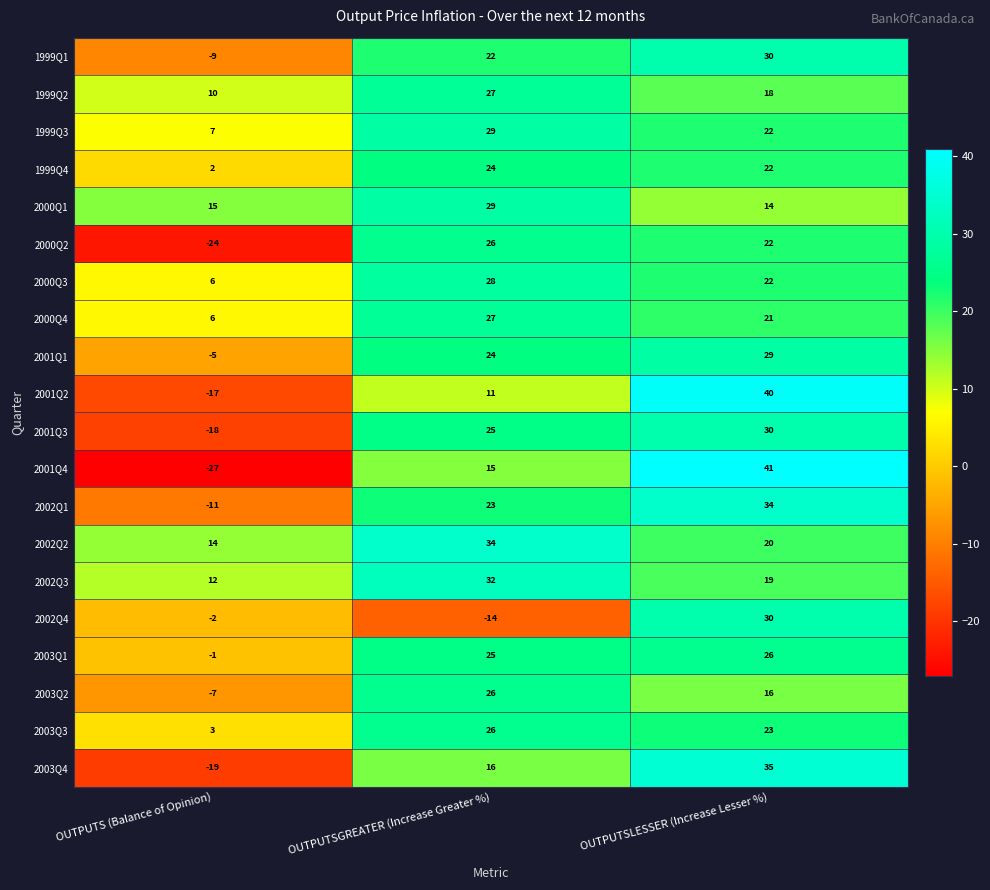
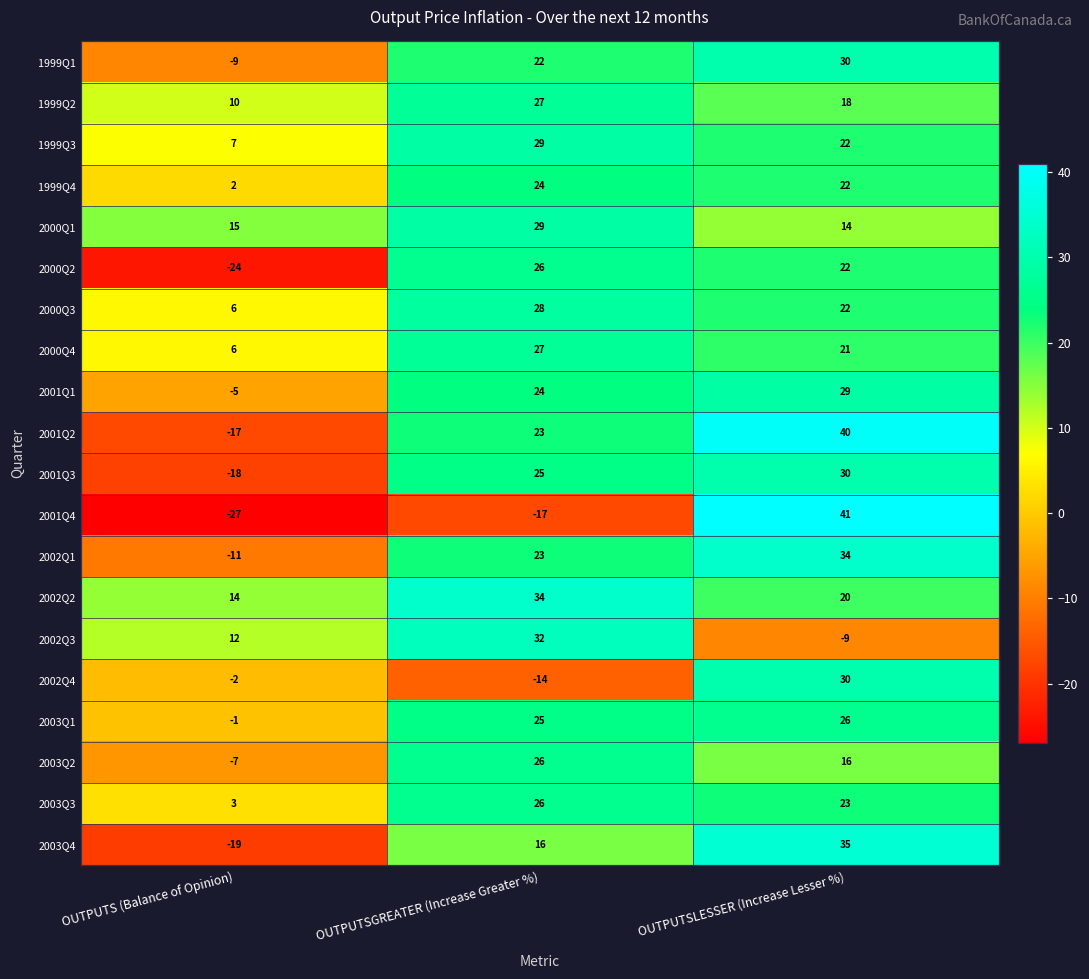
2001Q2, OUTPUTSGREATER (Increase Greater %): 11 -> 23
2001Q4, OUTPUTSGREATER (Increase Greater %): 15 -> -17
2002Q3, OUTPUTSLESSER (Increase Lesser %): 19 -> -9
